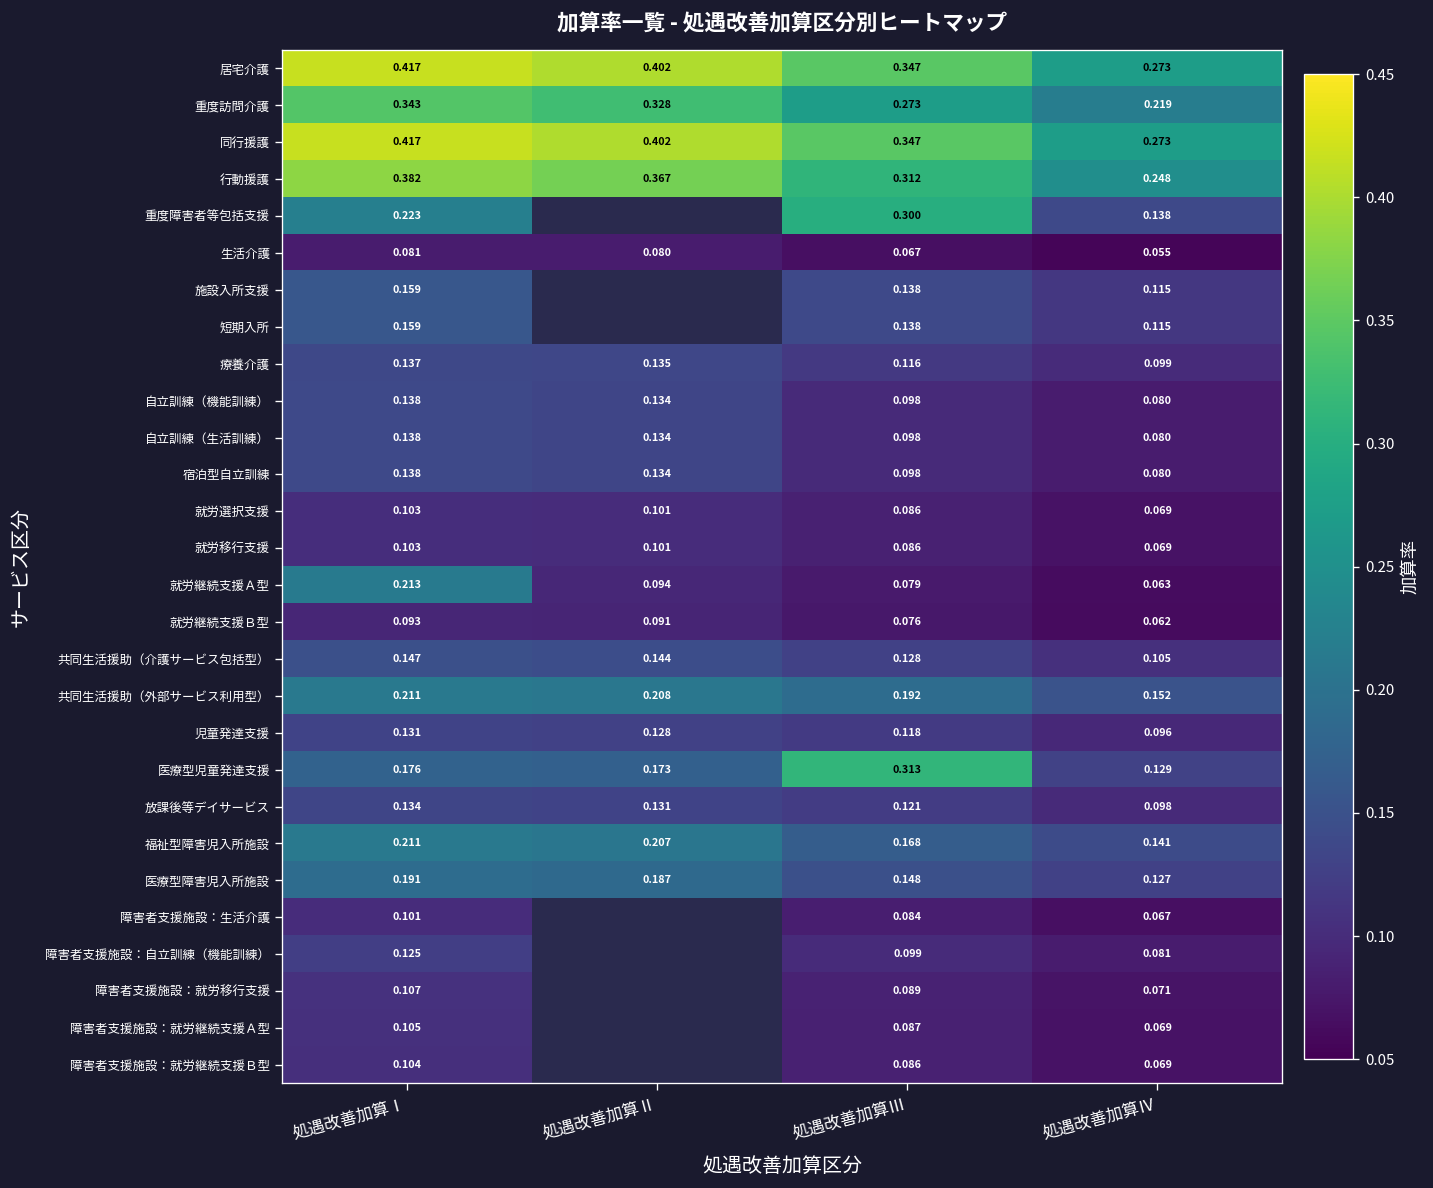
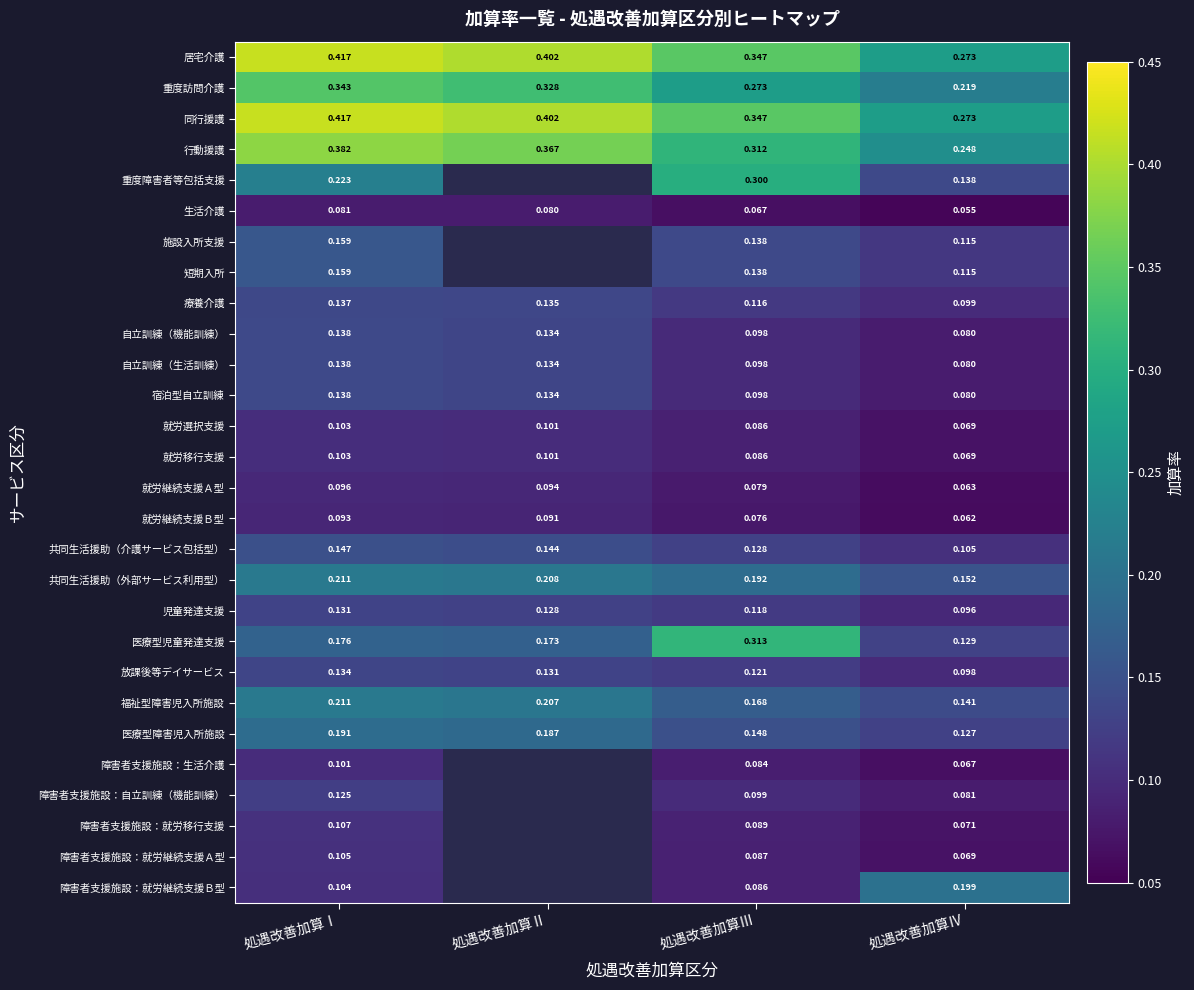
就労継続支援Ａ型, 処遇改善加算Ⅰ: 0.213 -> 0.096
障害者支援施設：就労継続支援Ｂ型, 処遇改善加算Ⅳ: 0.069 -> 0.199
